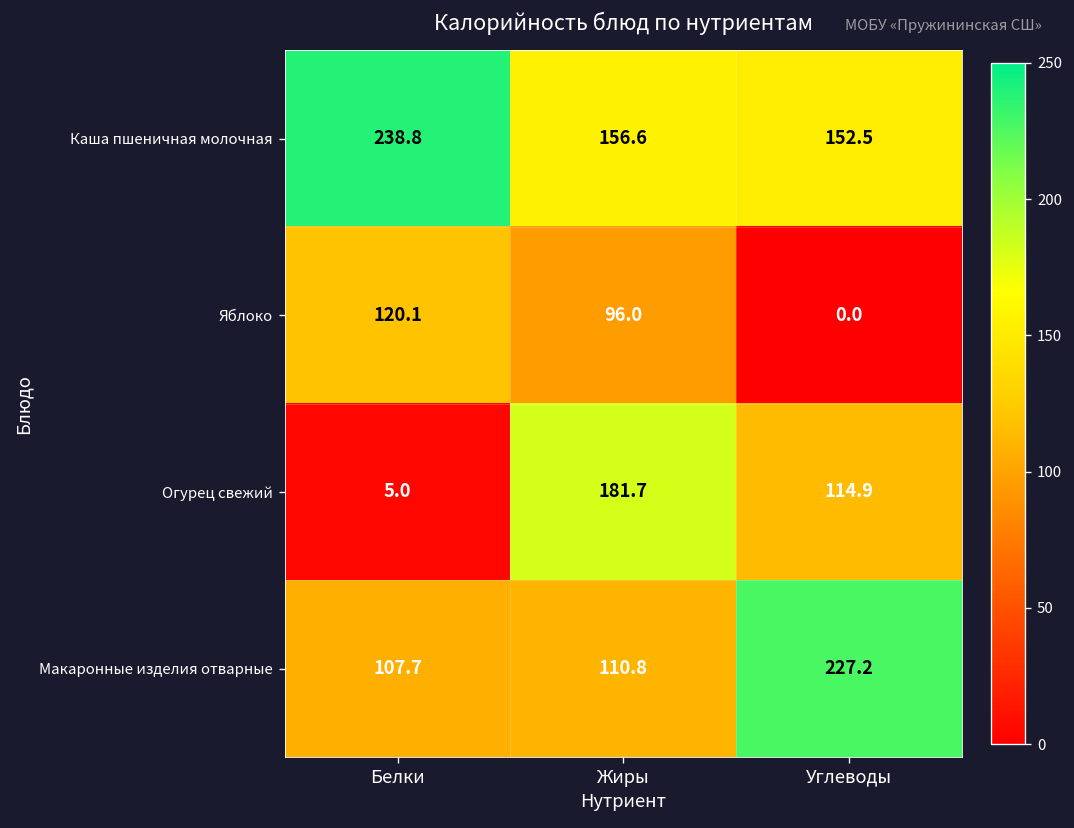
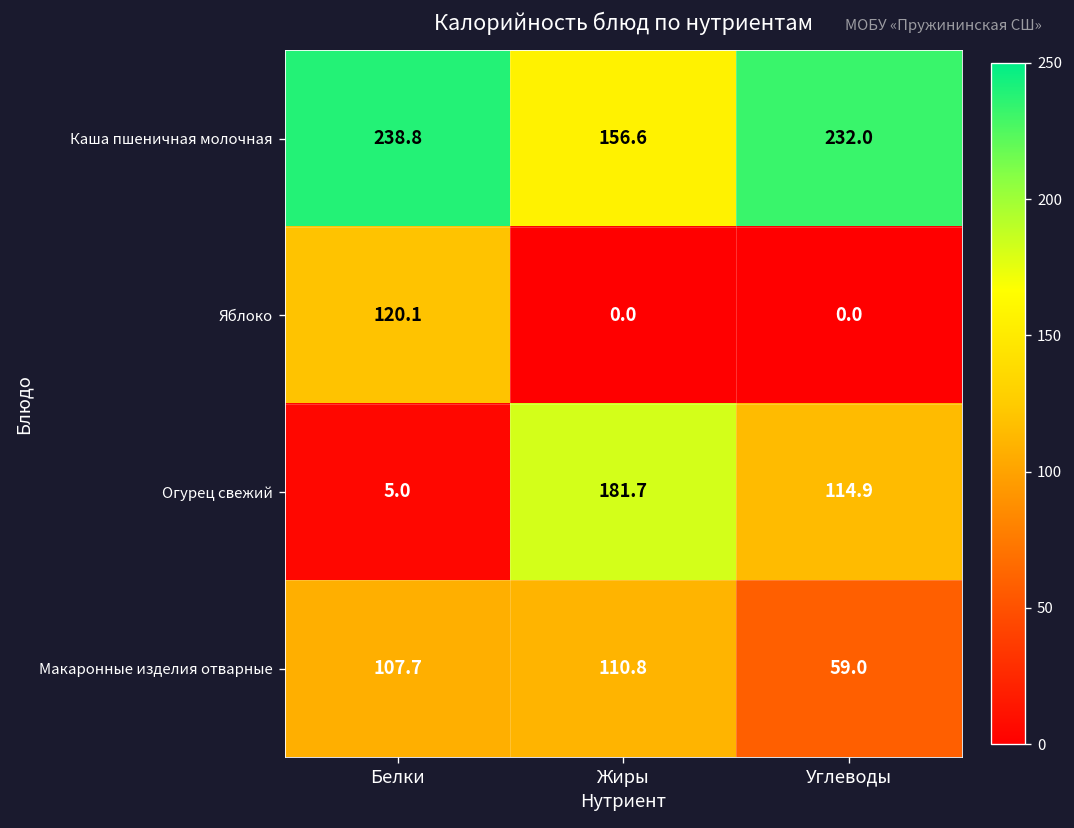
Каша пшеничная молочная, Углеводы: 152.5 -> 232.0
Яблоко, Жиры: 96.0 -> 0.0
Макаронные изделия отварные, Углеводы: 227.2 -> 59.0
